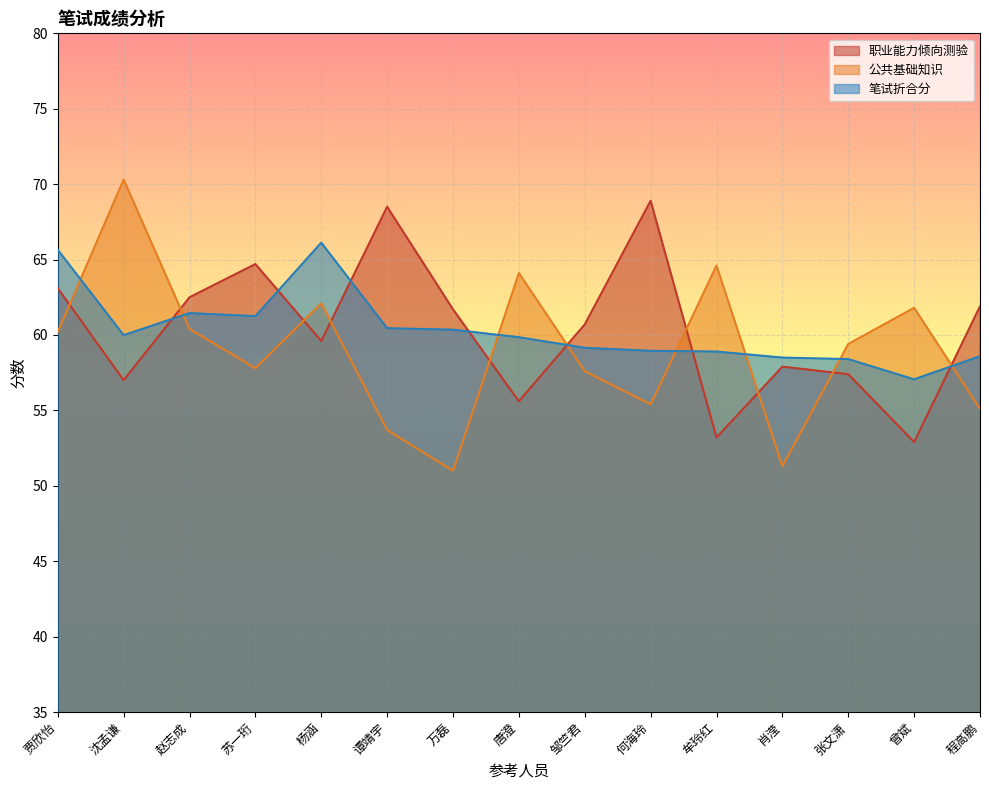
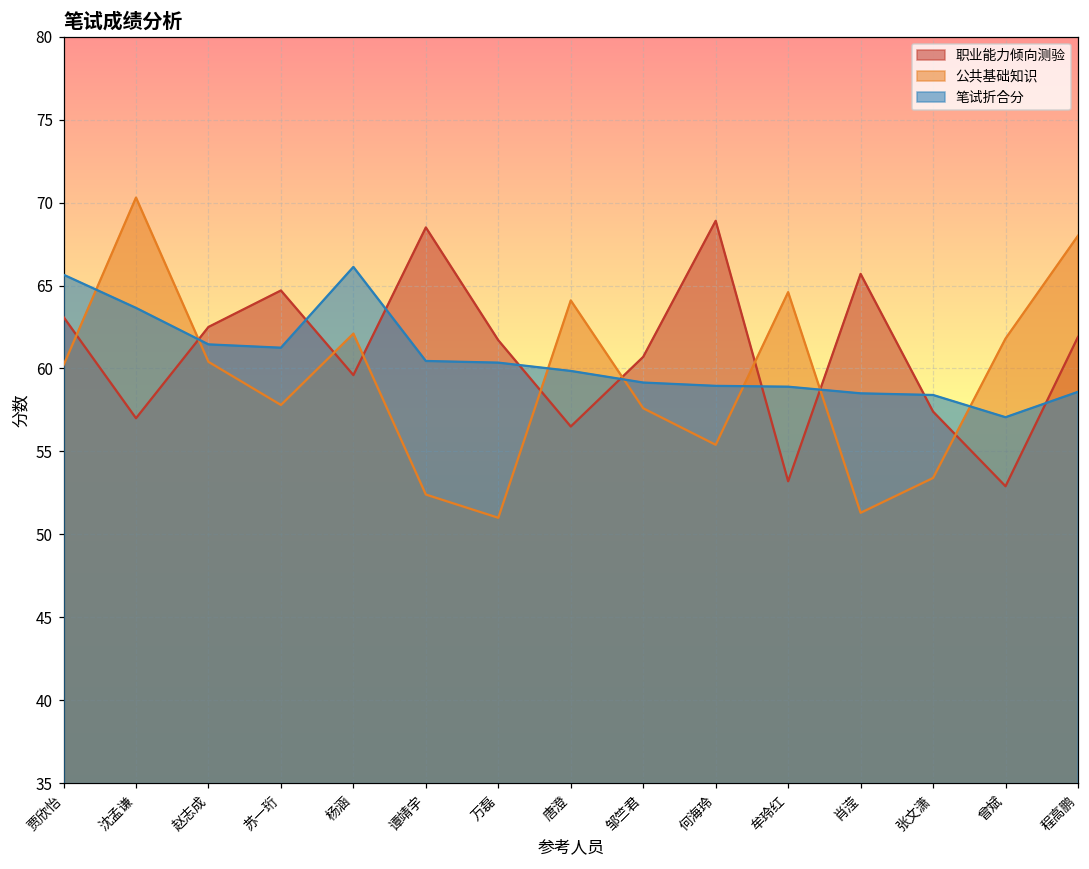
笔试折合分, 沈孟谦: 60.0 -> 63.7
公共基础知识, 谭靖宇: 53.7 -> 52.4
职业能力倾向测验, 唐澄: 55.6 -> 56.5
职业能力倾向测验, 肖滢: 57.9 -> 65.7
公共基础知识, 张文潇: 59.4 -> 53.4
公共基础知识, 程高鹏: 55.1 -> 68.0
